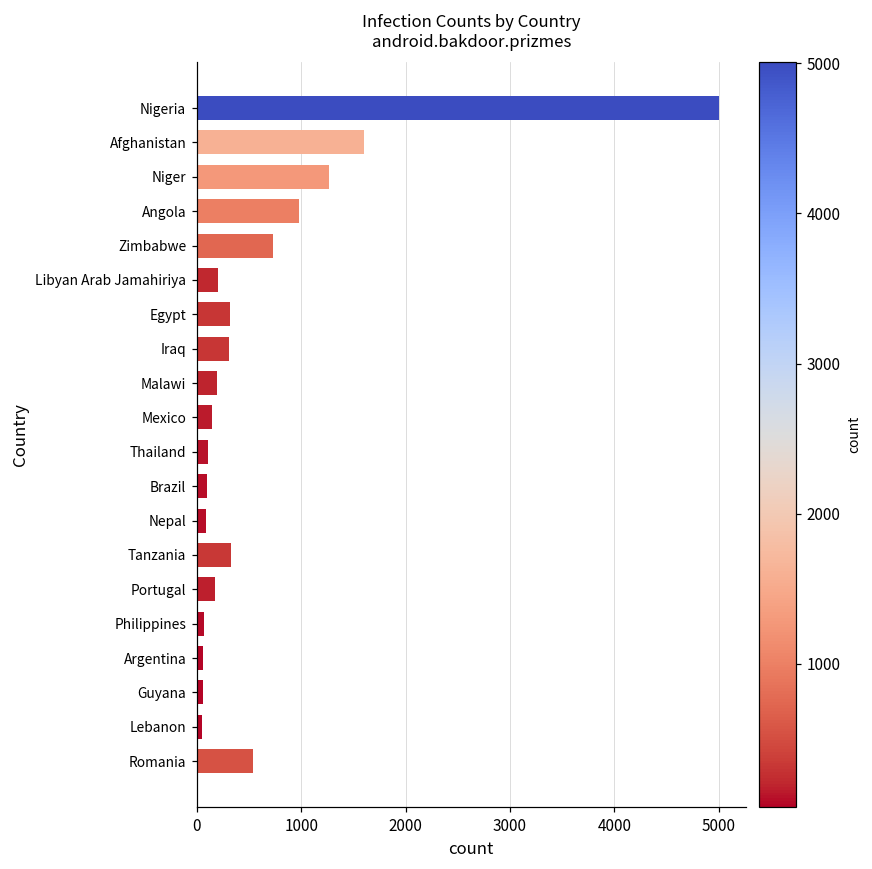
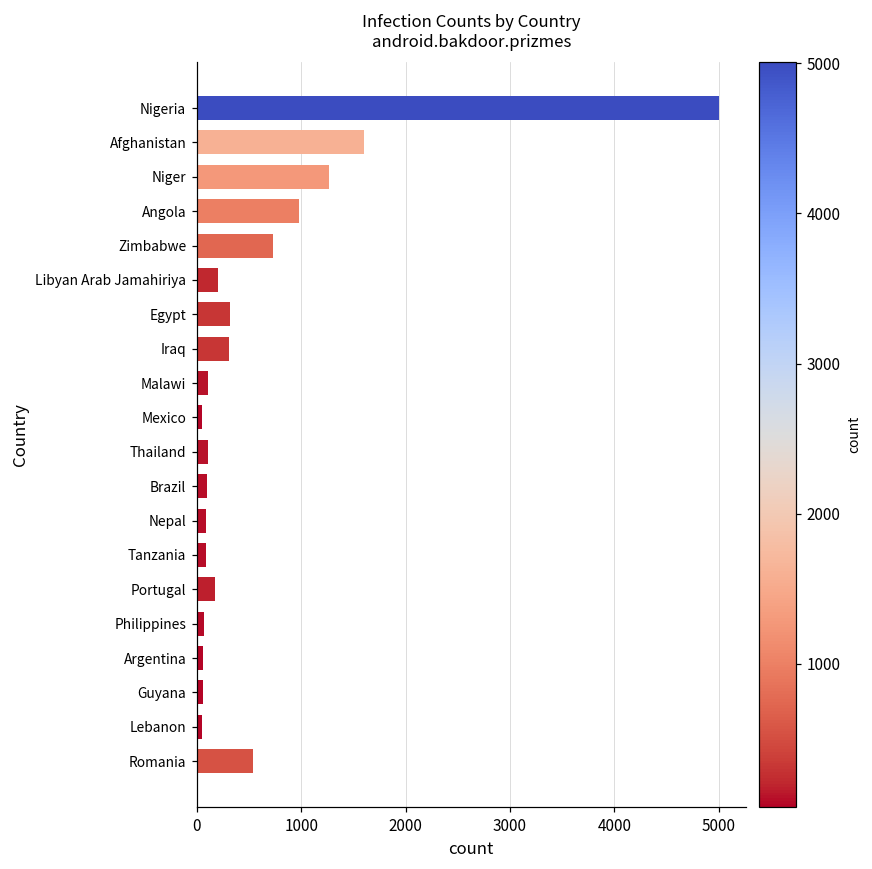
Malawi: 200 -> 100
Mexico: 150 -> 50
Tanzania: 300 -> 100
